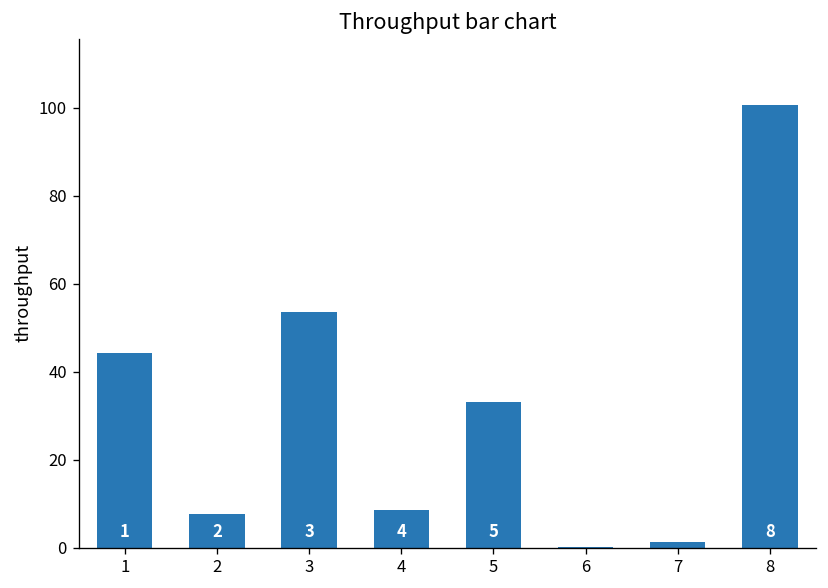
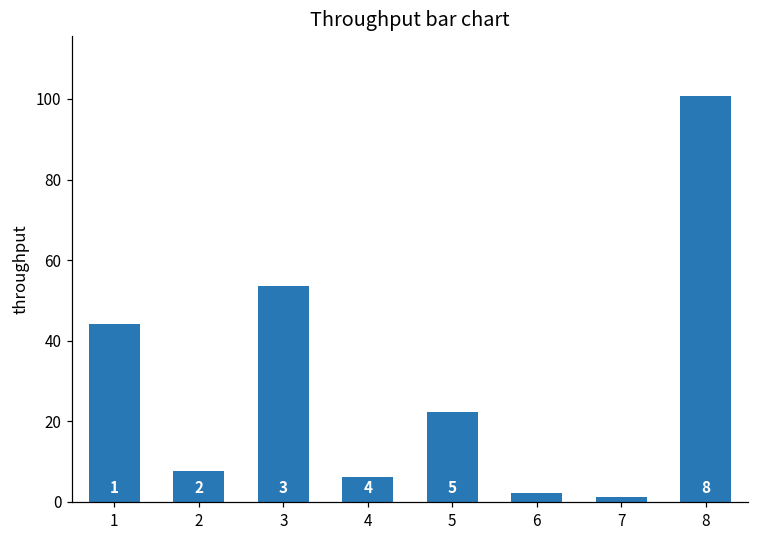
4: 8 -> 6
5: 33 -> 22
6: 0 -> 2
